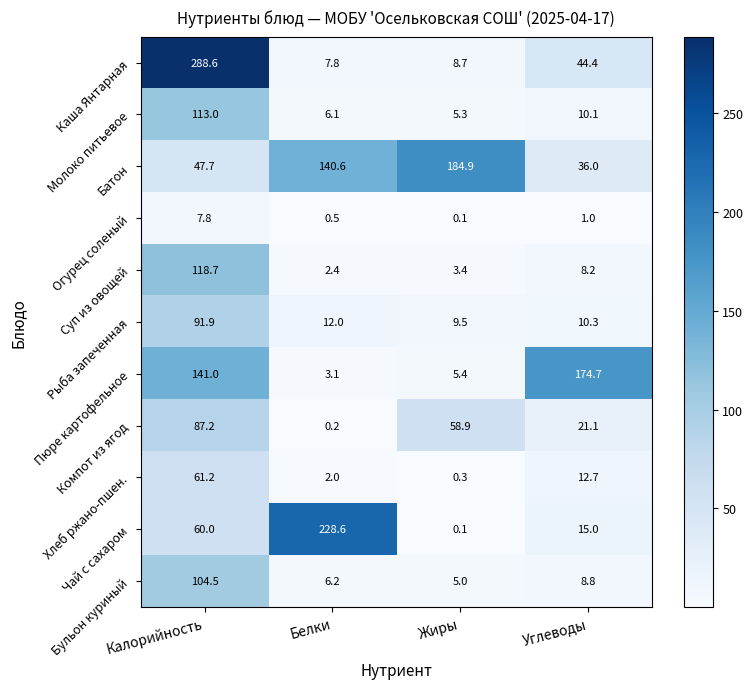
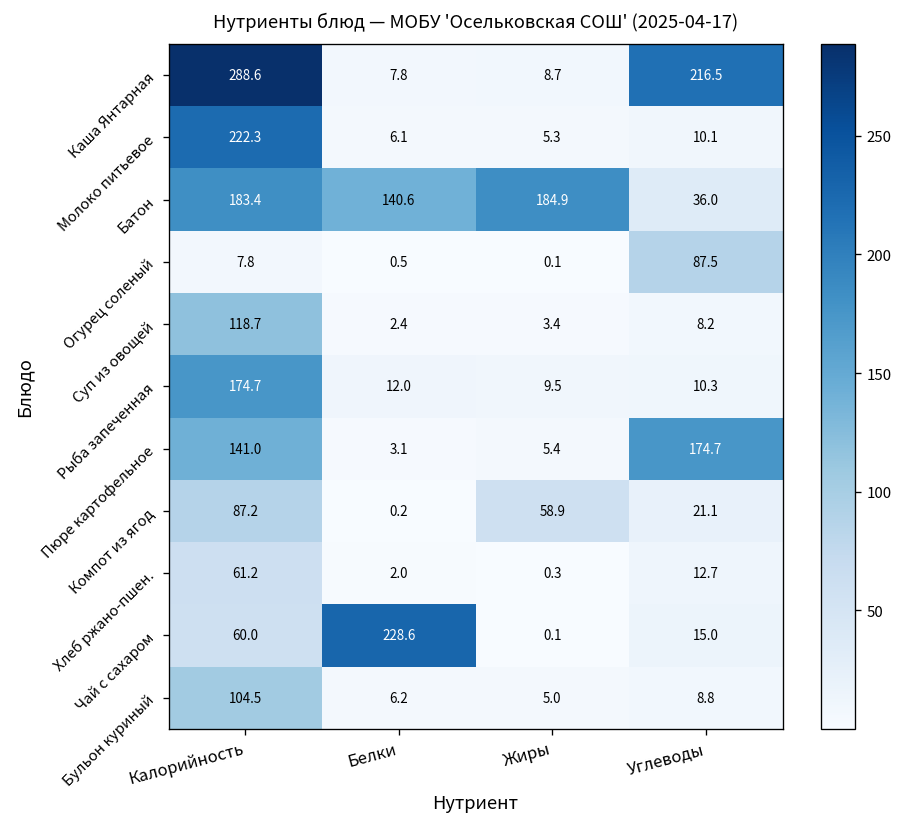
Каша Янтарная, Углеводы: 44.4 -> 216.5
Молоко питьевое, Калорийность: 113.0 -> 222.3
Батон, Калорийность: 47.7 -> 183.4
Огурец соленый, Углеводы: 1.0 -> 87.5
Рыба запеченная, Калорийность: 91.9 -> 174.7
